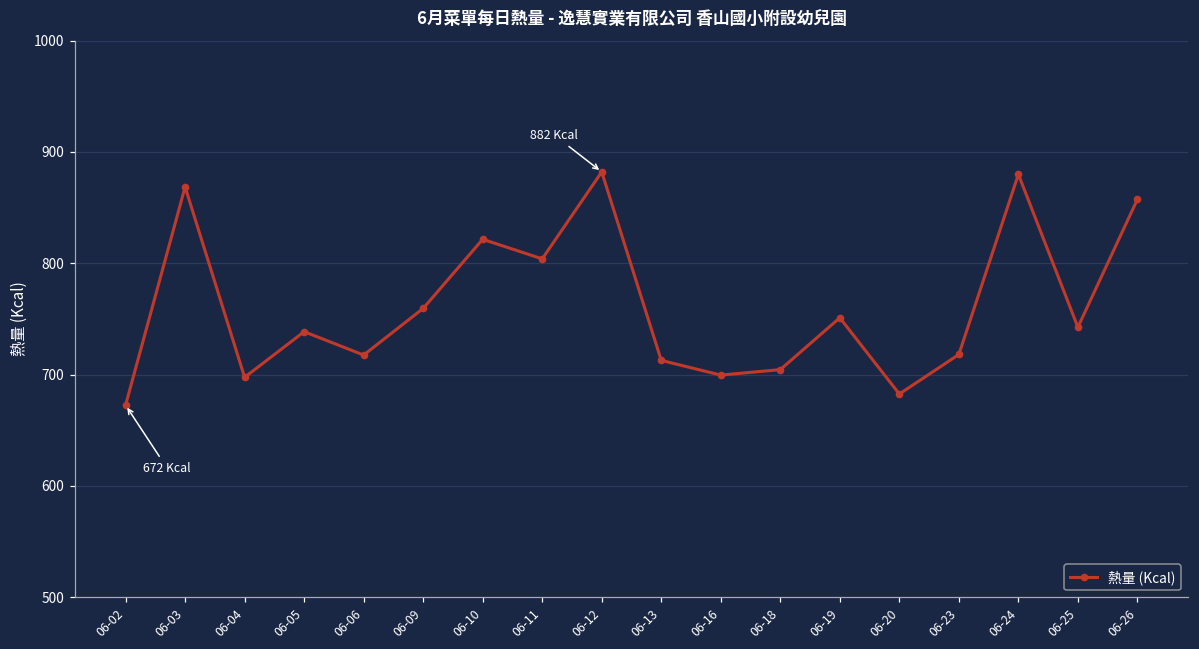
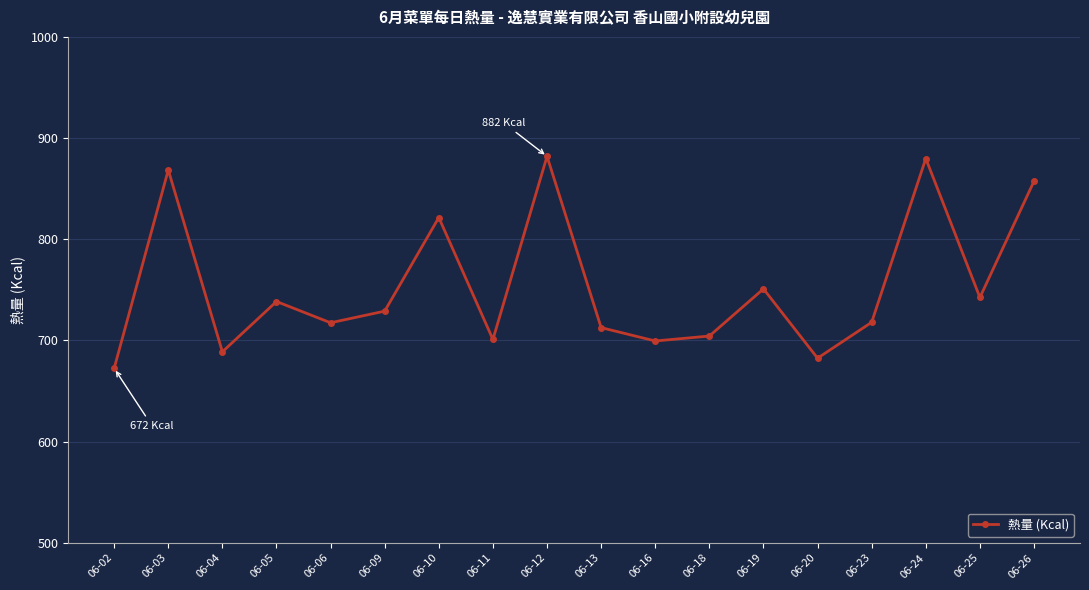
06-04: 698 -> 689
06-09: 759 -> 729
06-11: 804 -> 701
